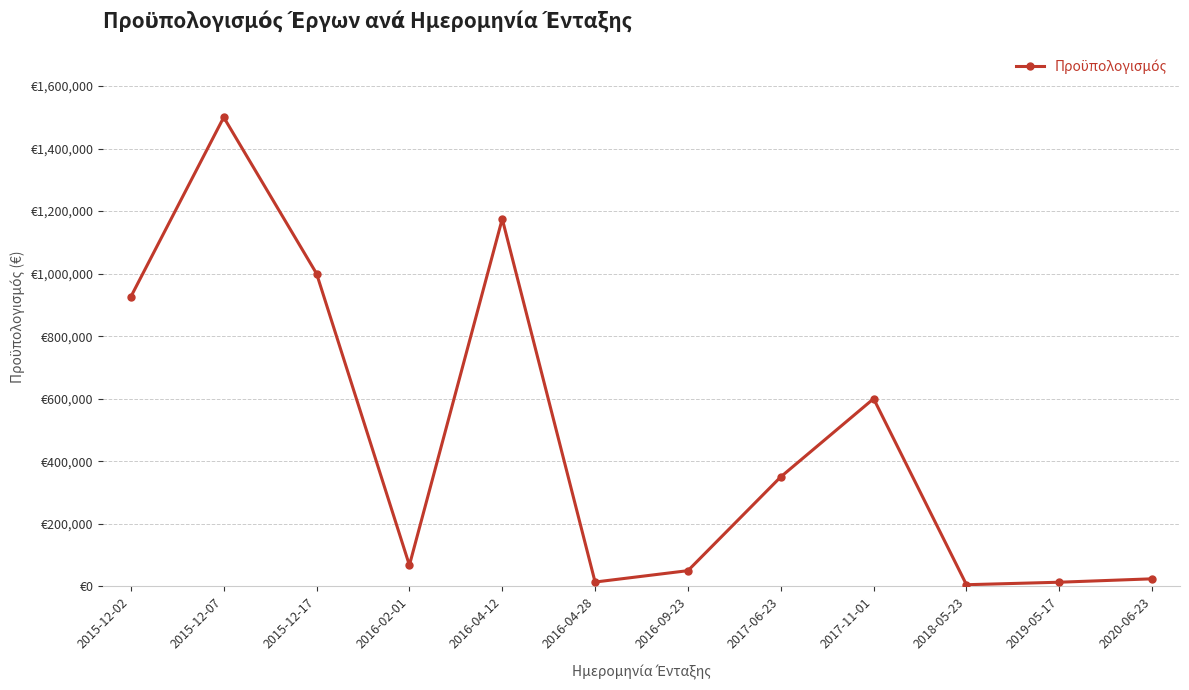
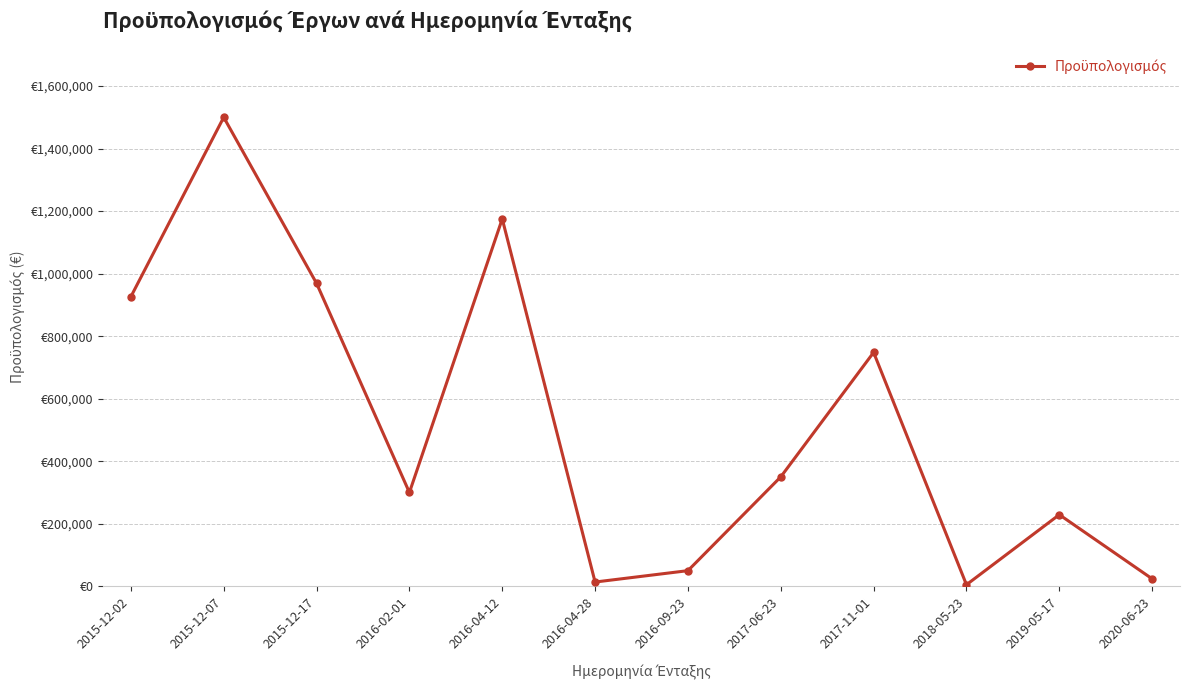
2015-12-17: €1,000,000 -> €970,000
2016-02-01: €70,000 -> €300,000
2017-11-01: €600,000 -> €750,000
2019-05-17: €10,000 -> €230,000
